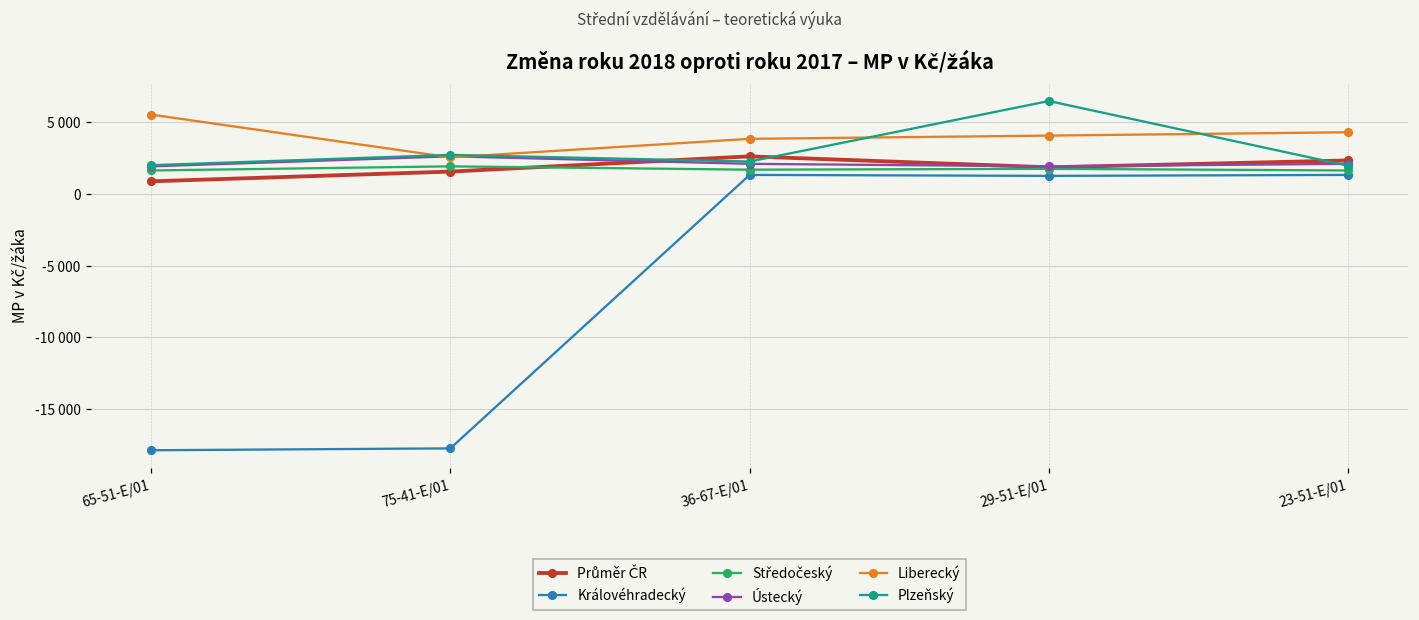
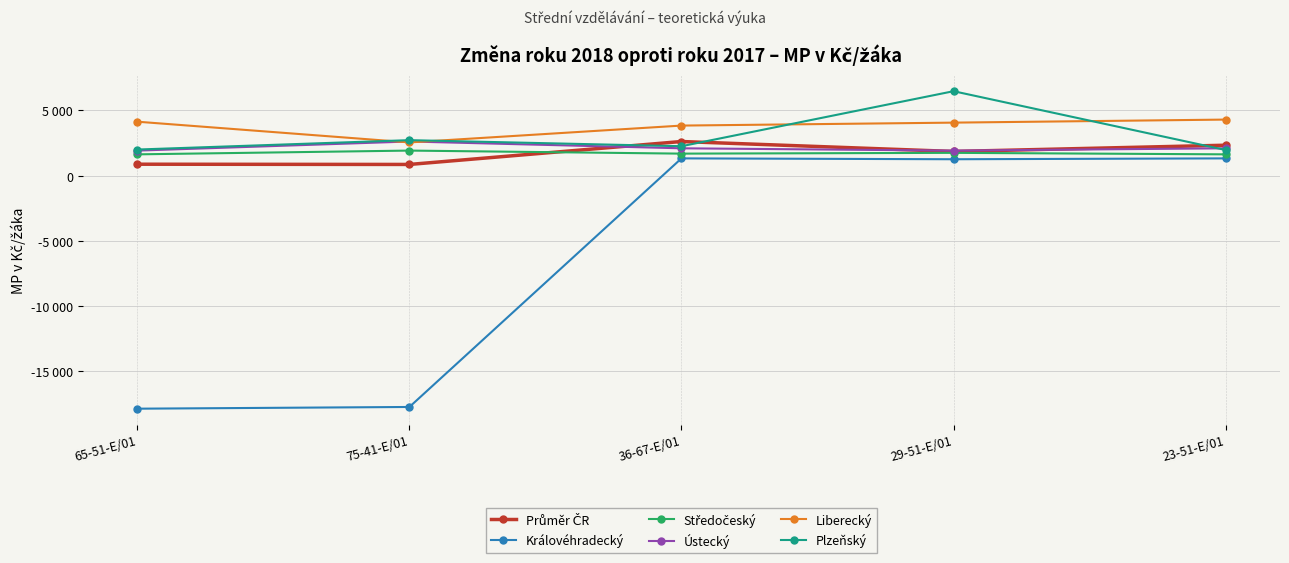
Liberecký, 65-51-E/01: 5500 -> 4100
Průměr ČR, 75-41-E/01: 1500 -> 800
